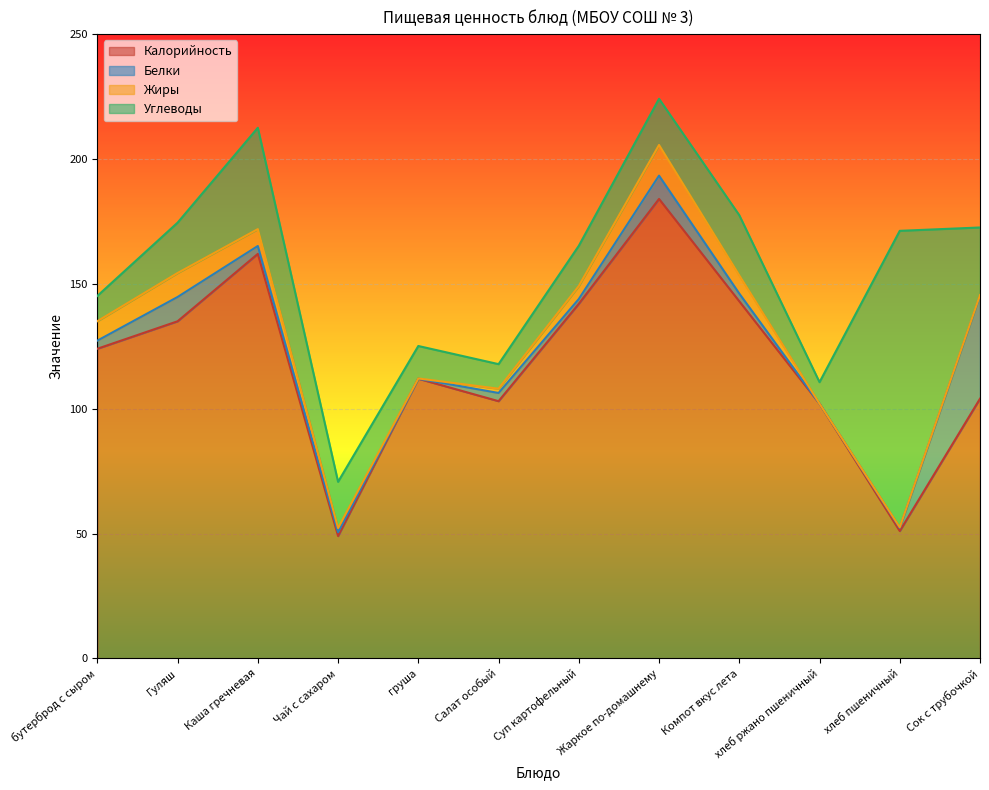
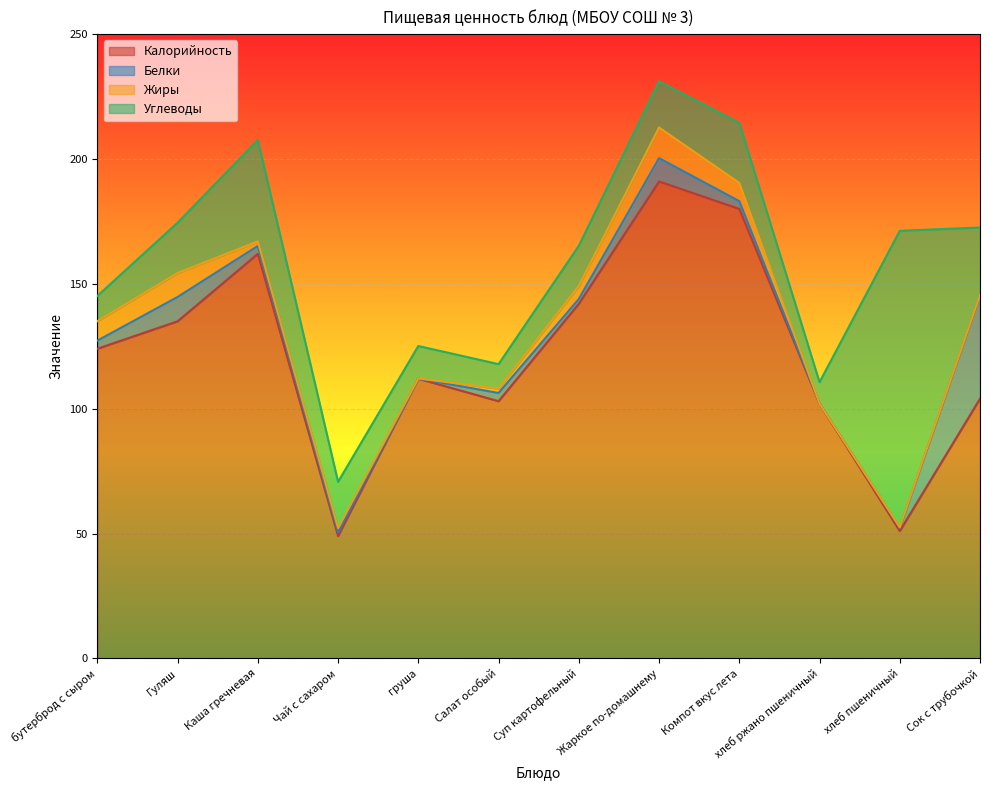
Жиры, Каша гречневая: 7 -> 2
Калорийность, Жаркое по-домашнему: 184 -> 191
Калорийность, Компот вкус лета: 143 -> 180
